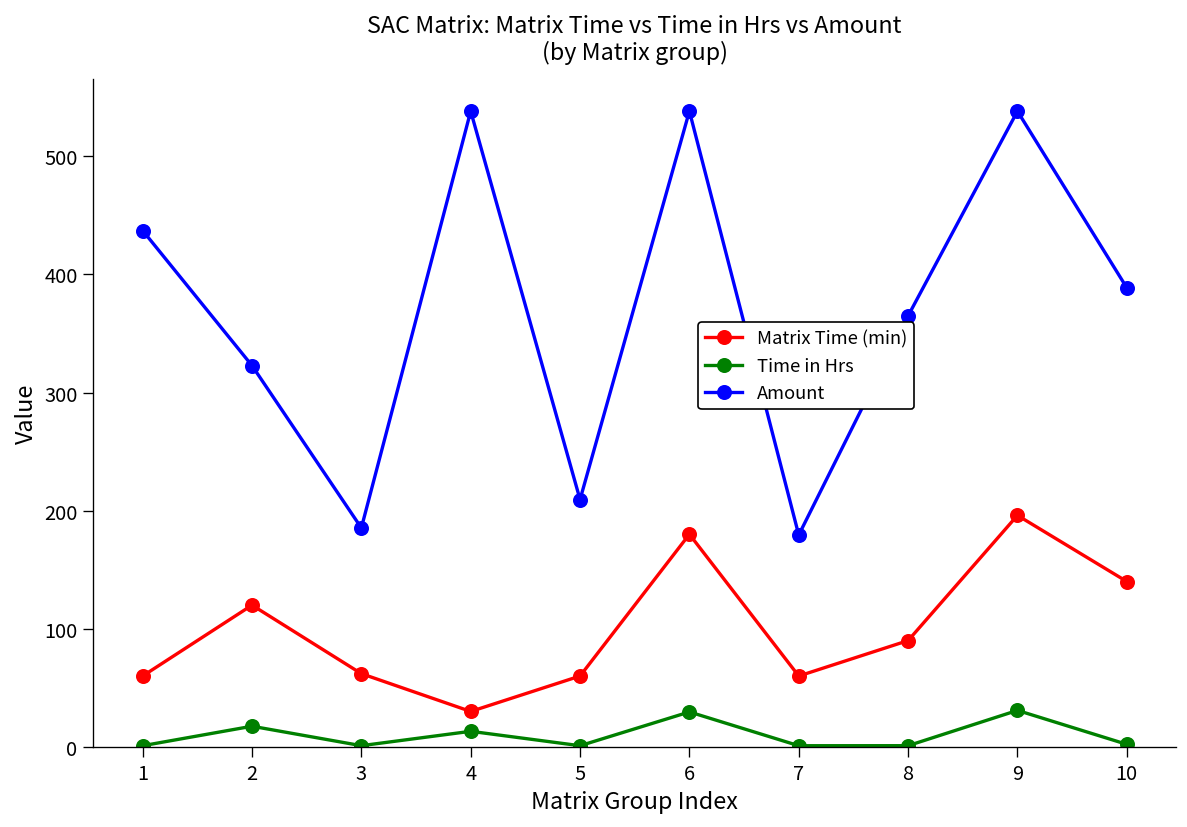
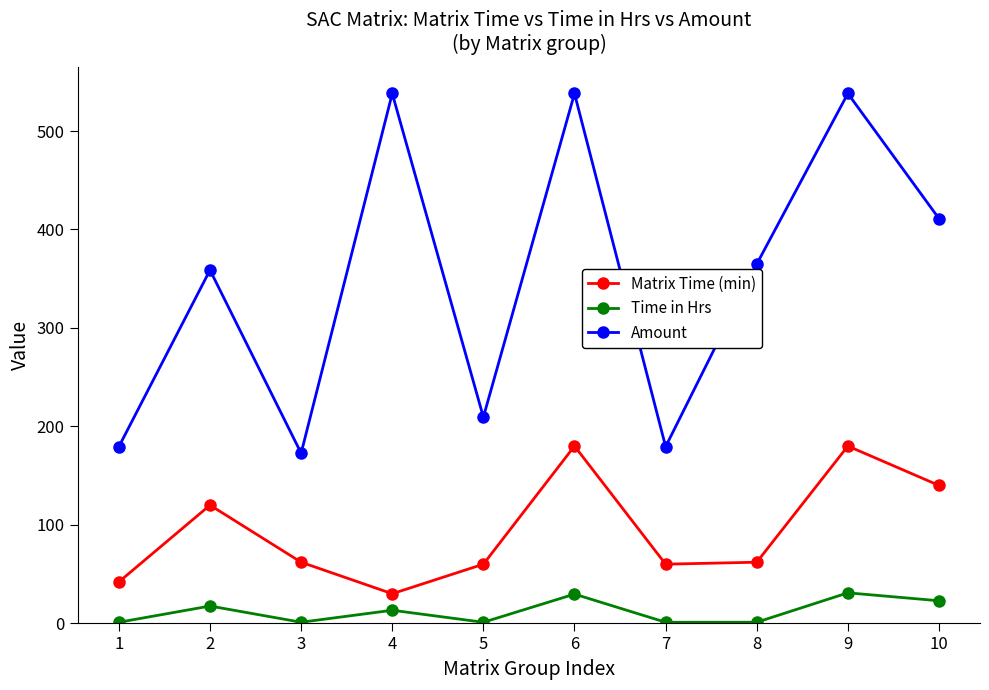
Matrix Time (min), 1: 60 -> 40
Amount, 1: 440 -> 180
Amount, 2: 320 -> 360
Amount, 3: 190 -> 170
Matrix Time (min), 8: 90 -> 60
Matrix Time (min), 9: 200 -> 180
Time in Hrs, 10: 0 -> 20
Amount, 10: 390 -> 410
